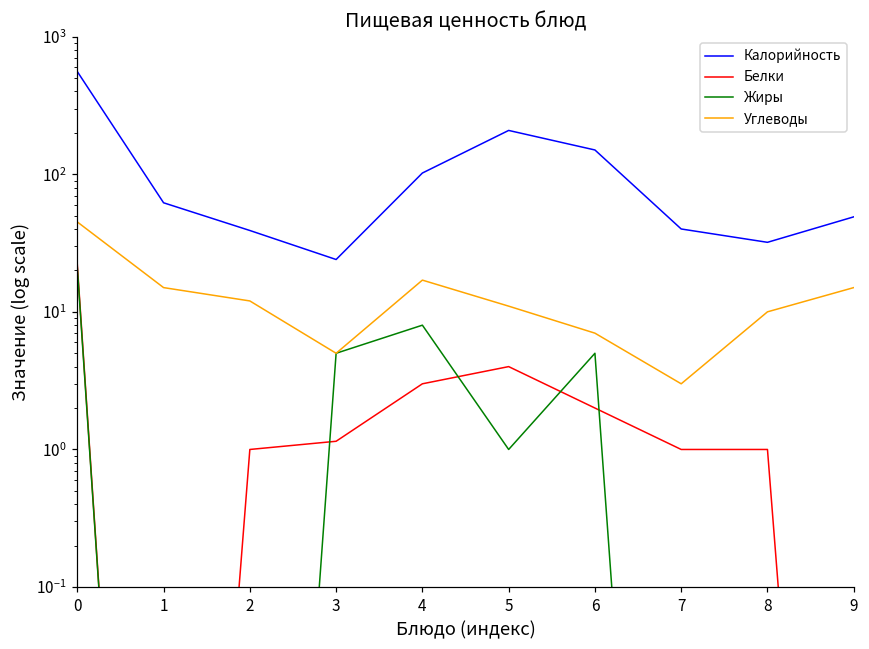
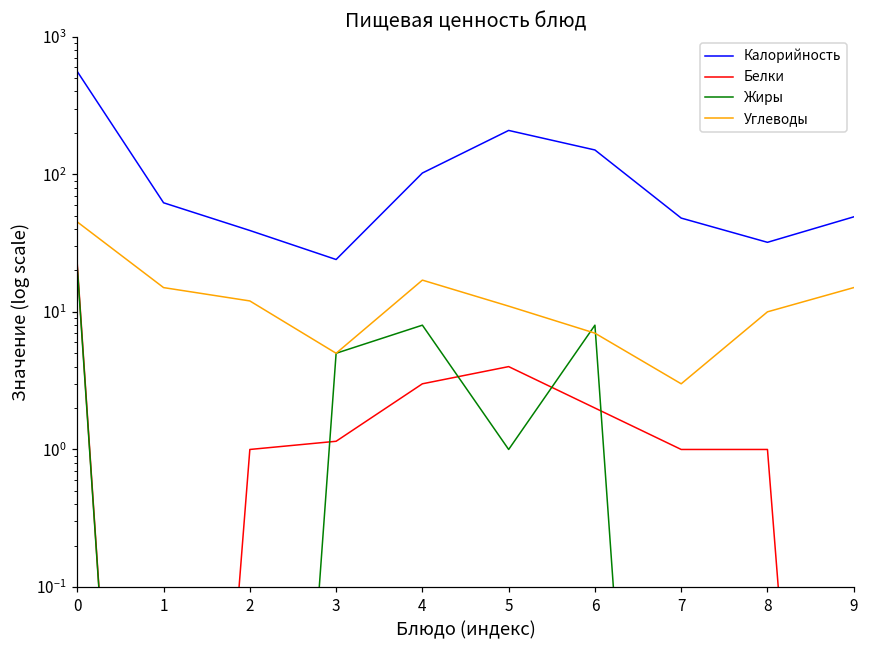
Жиры, 6: 5.0 -> 8
Калорийность, 7: 40 -> 48
